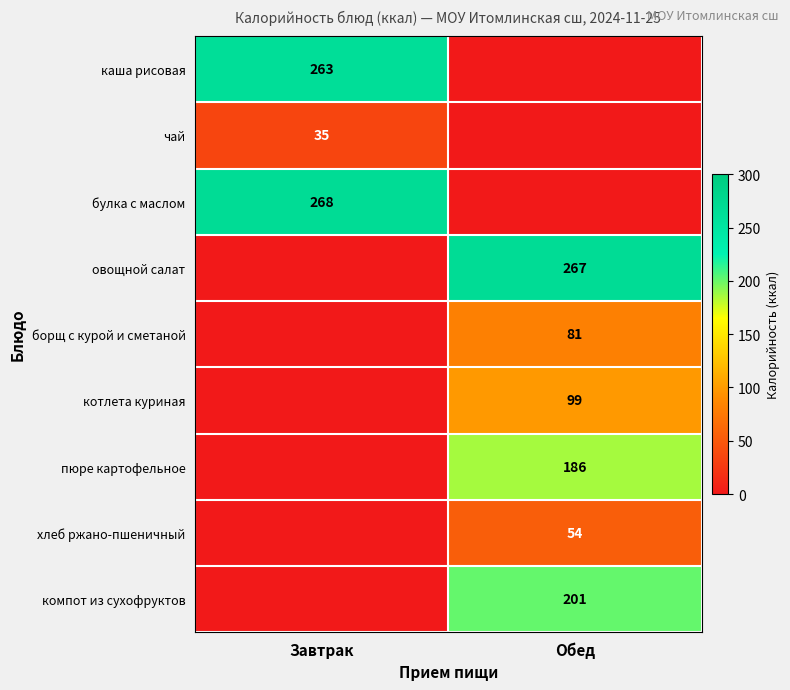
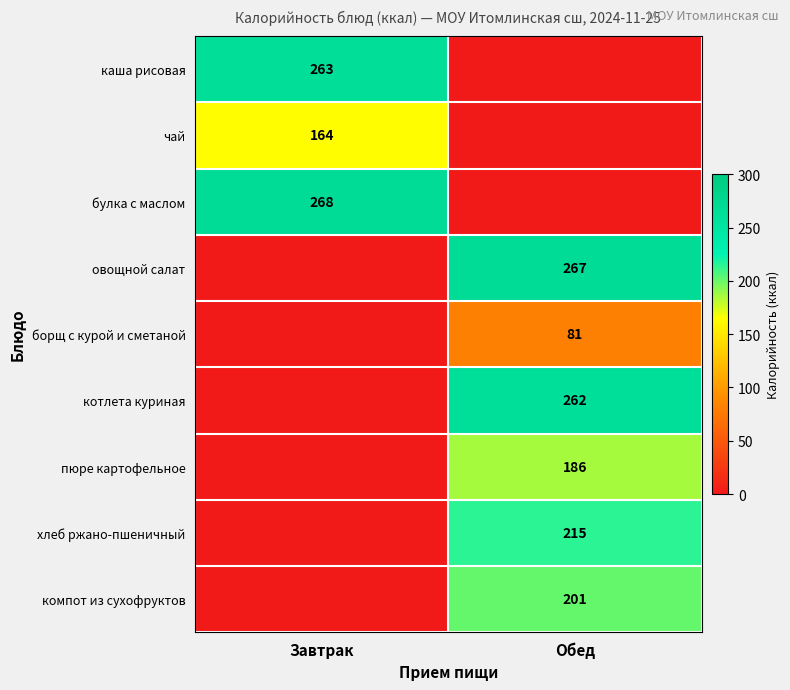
чай, Завтрак: 35 -> 164
котлета куриная, Обед: 99 -> 262
хлеб ржано-пшеничный, Обед: 54 -> 215
